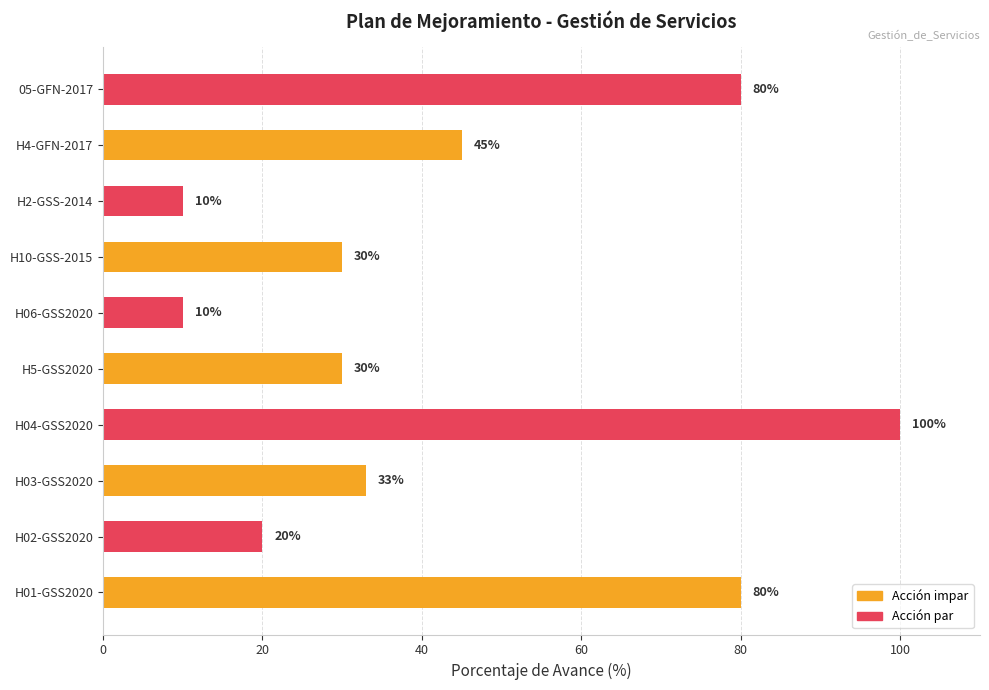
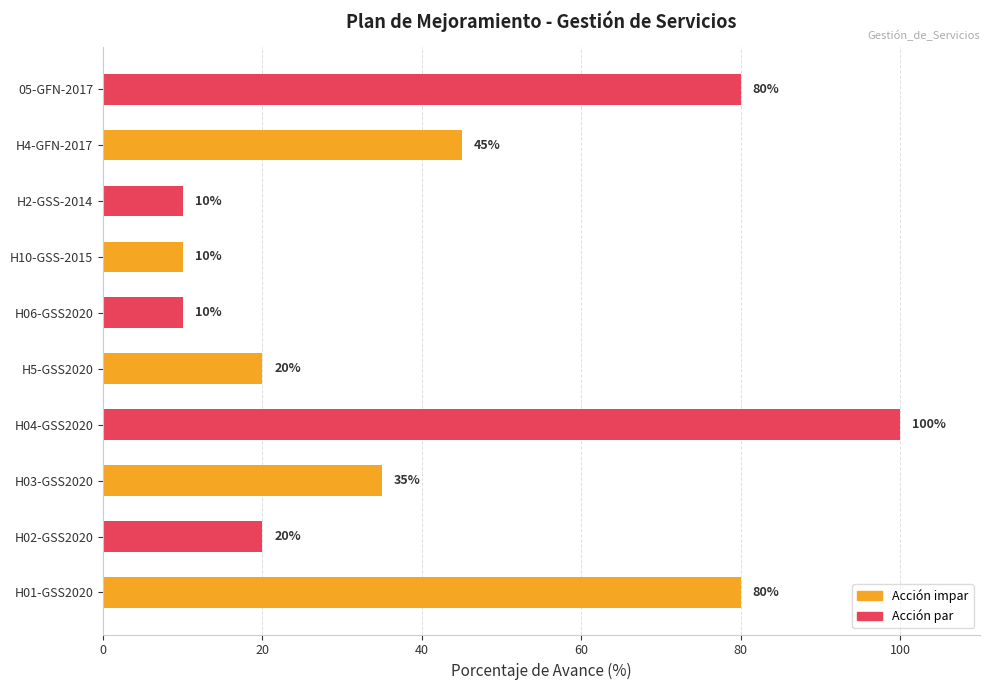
H10-GSS-2015: 30% -> 10%
H5-GSS2020: 30% -> 20%
H03-GSS2020: 33% -> 35%
